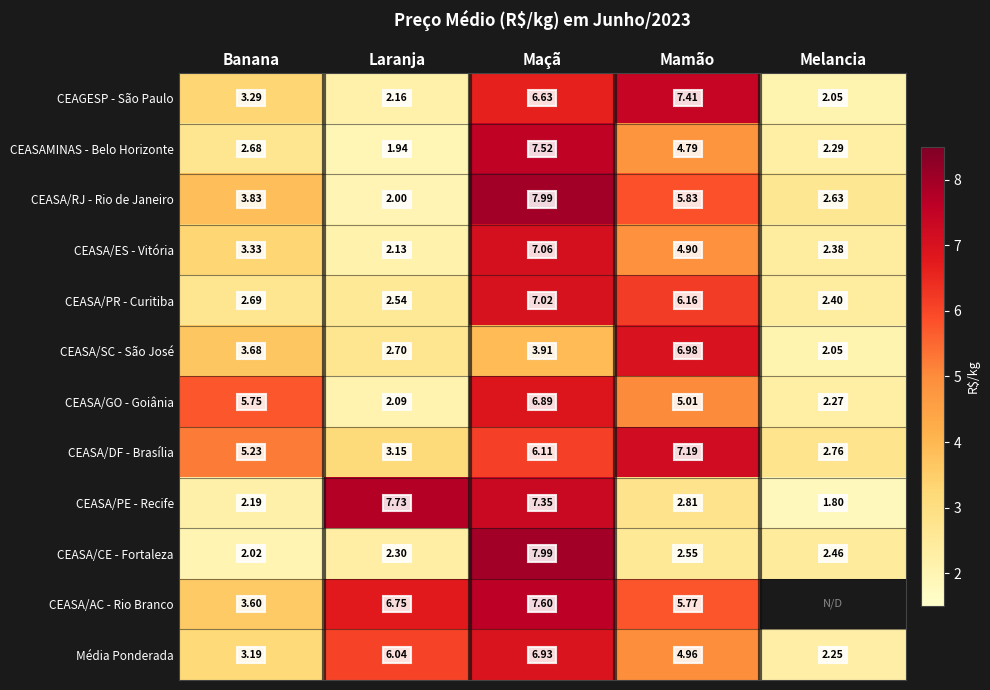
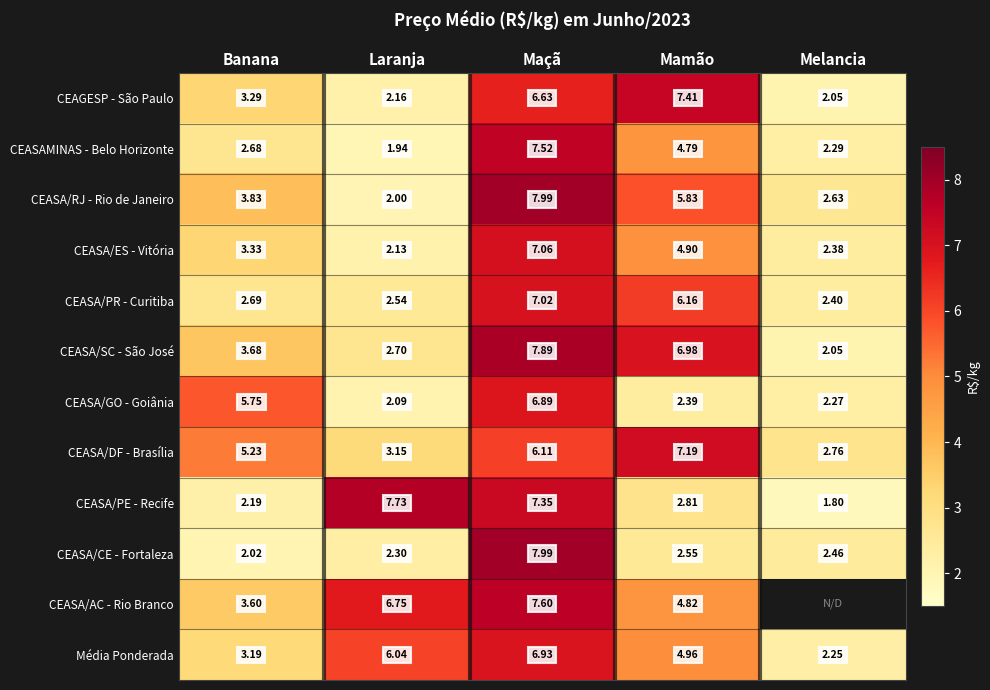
CEASA/SC - São José, Maçã: 3.91 -> 7.89
CEASA/GO - Goiânia, Mamão: 5.01 -> 2.39
CEASA/AC - Rio Branco, Mamão: 5.77 -> 4.82
